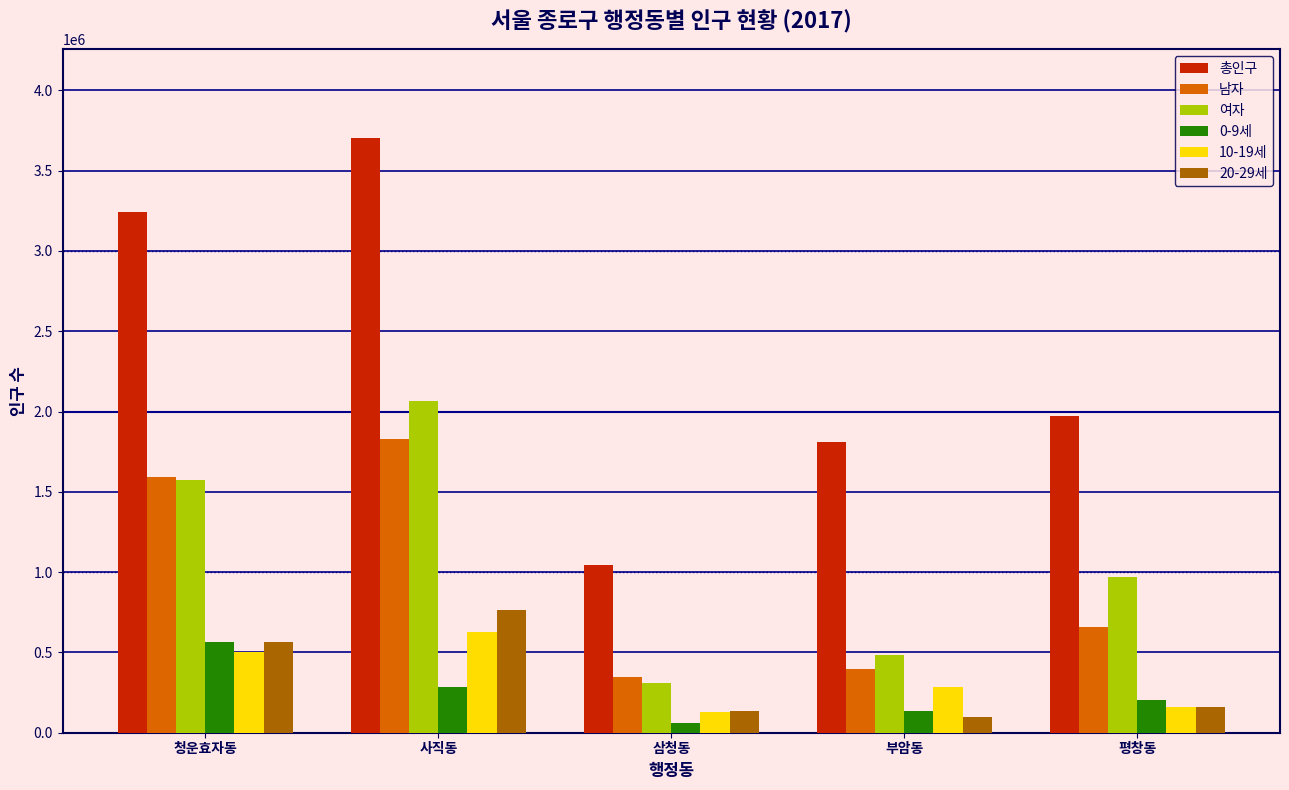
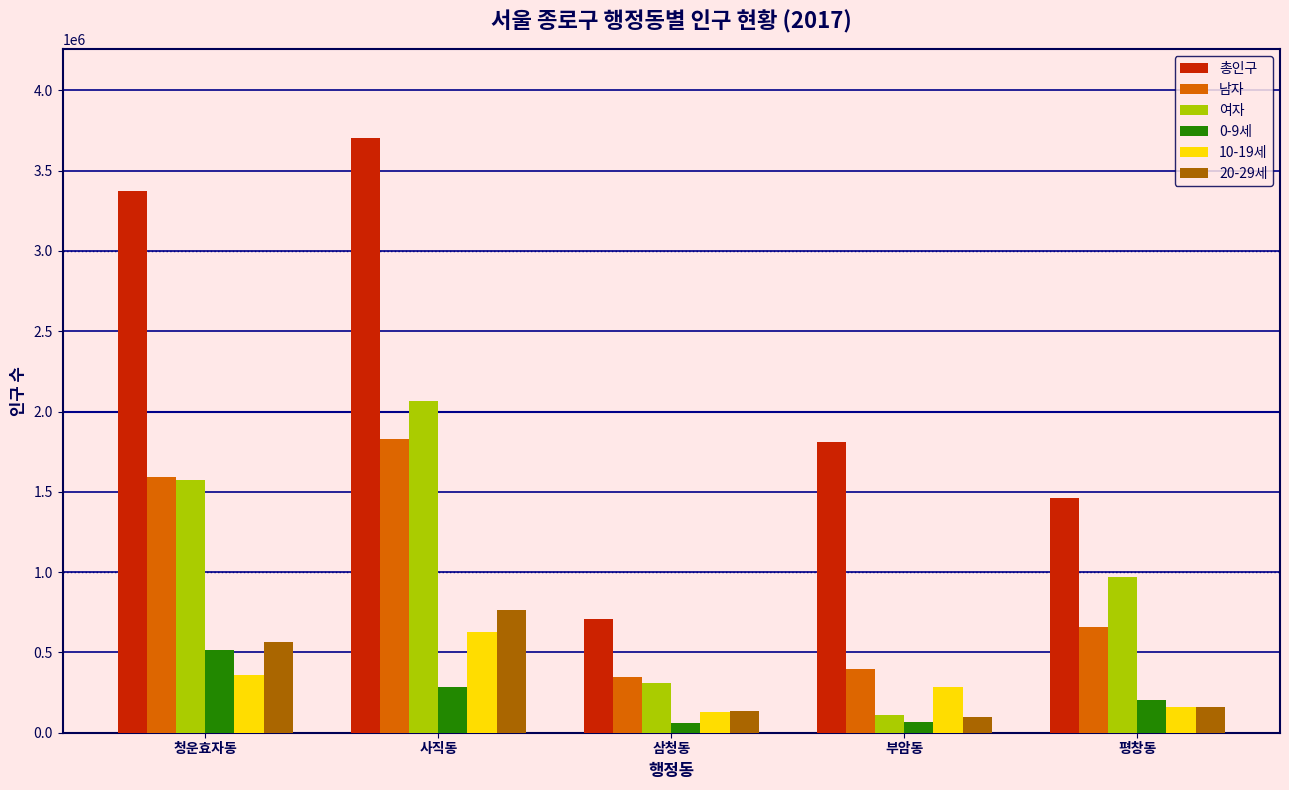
총인구, 청운효자동: 3240000 -> 3380000
0-9세, 청운효자동: 570000 -> 510000
10-19세, 청운효자동: 500000 -> 360000
총인구, 삼청동: 1040000 -> 710000
여자, 부암동: 480000 -> 110000
0-9세, 부암동: 130000 -> 70000
총인구, 평창동: 1970000 -> 1460000
